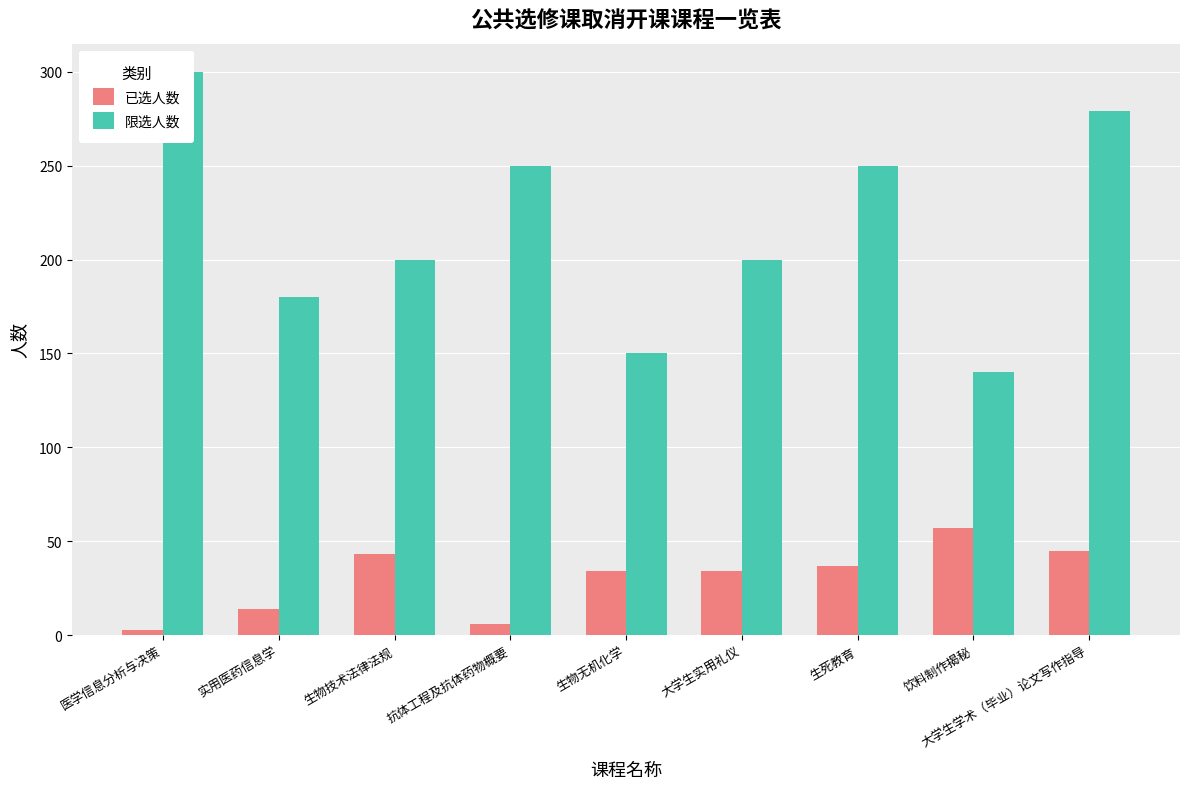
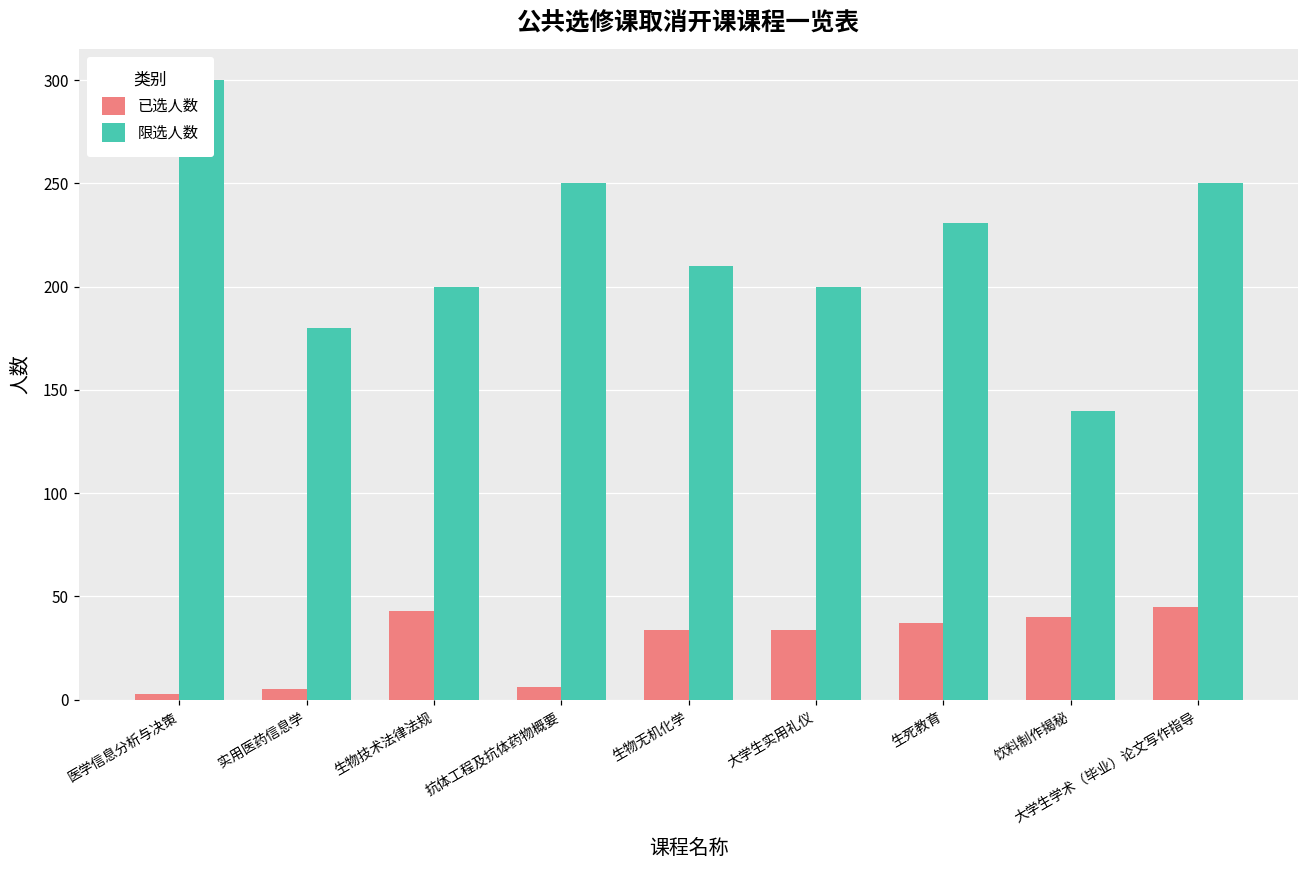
已选人数, 实用医药信息学: 14 -> 5
限选人数, 生物无机化学: 150 -> 210
限选人数, 生死教育: 250 -> 231
已选人数, 饮料制作揭秘: 57 -> 40
限选人数, 大学生学术（毕业）论文写作指导: 279 -> 250
